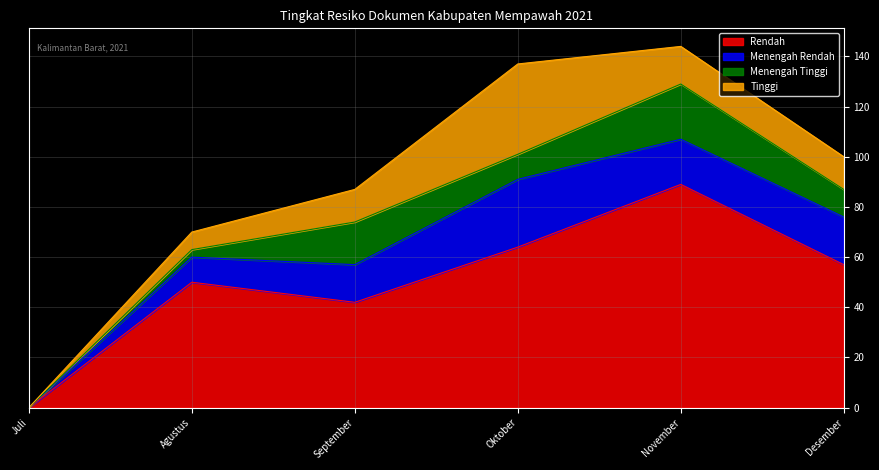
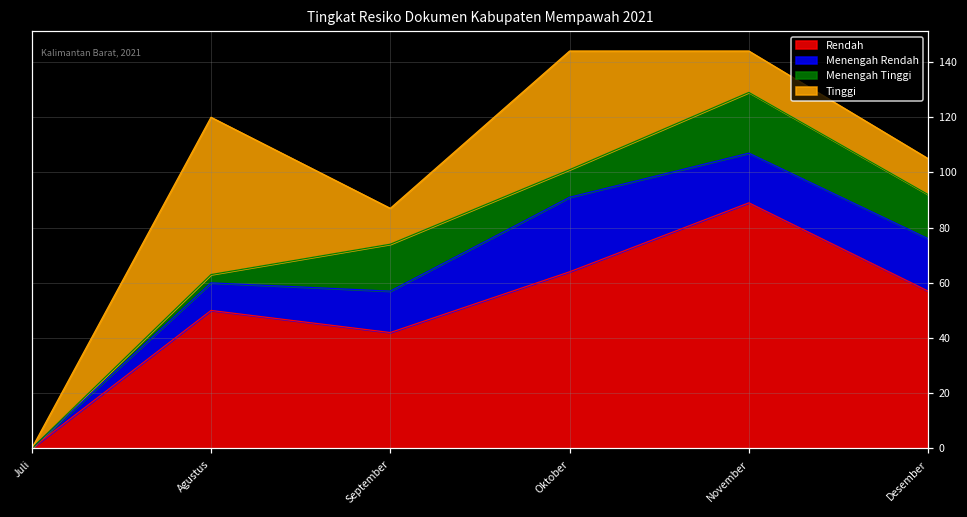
Tinggi, Agustus: 7 -> 57
Tinggi, Oktober: 36 -> 43
Menengah Tinggi, Desember: 11 -> 16
